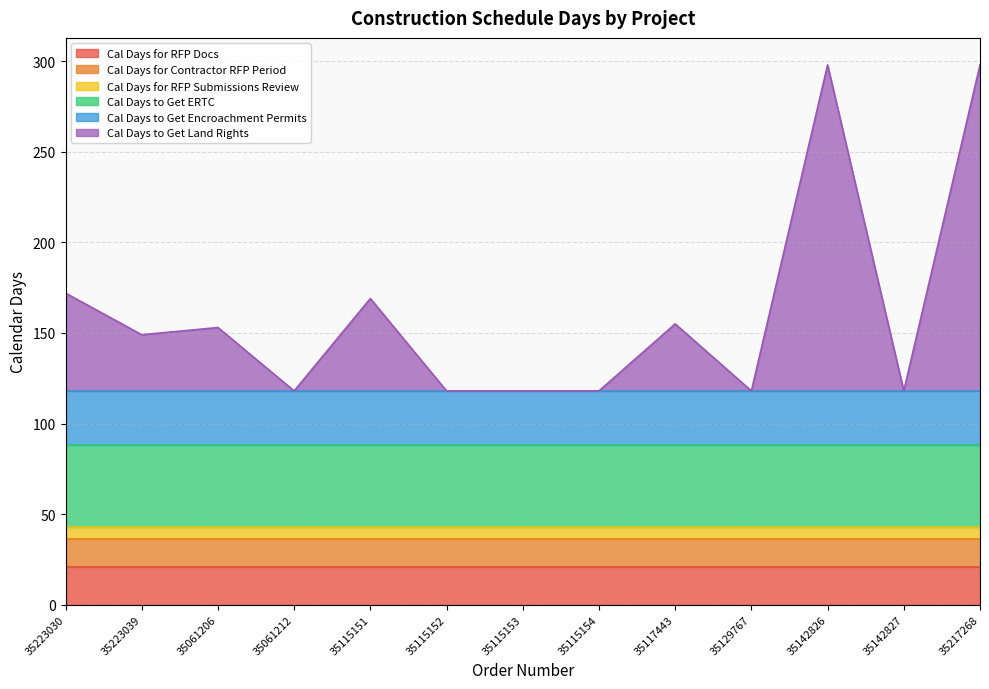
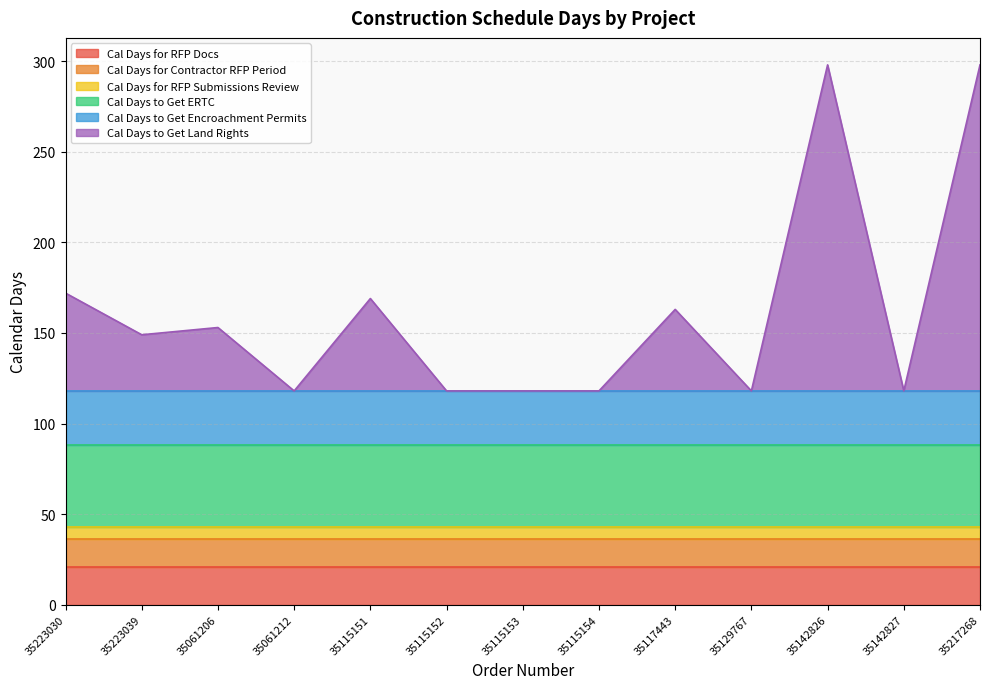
Cal Days to Get Land Rights, 35117443: 155 -> 163
